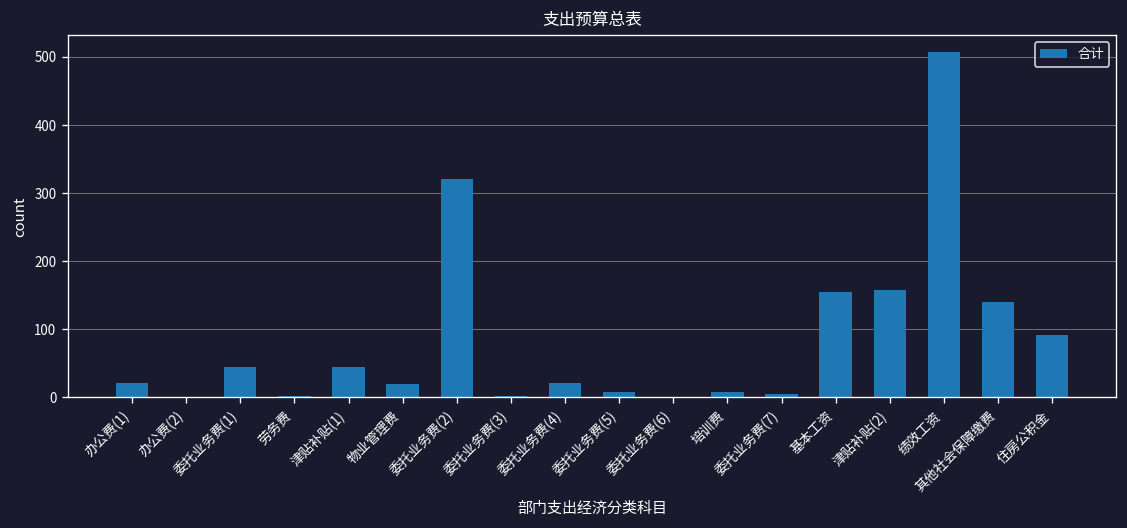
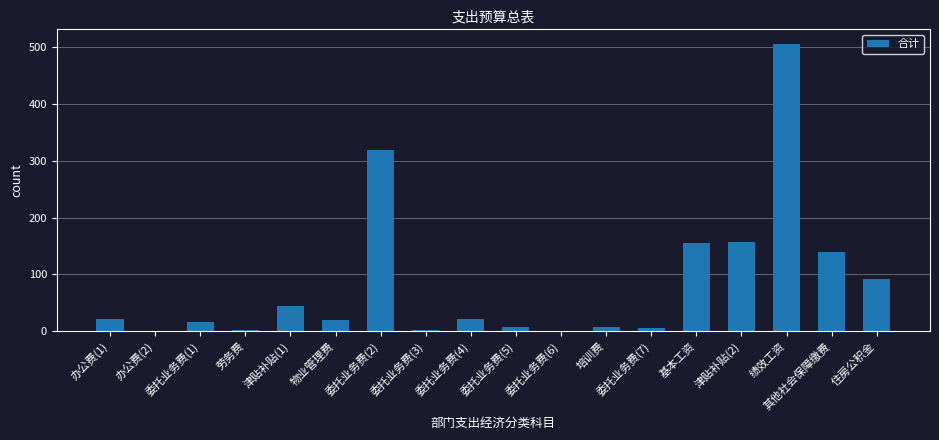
委托业务费(1): 50 -> 20
